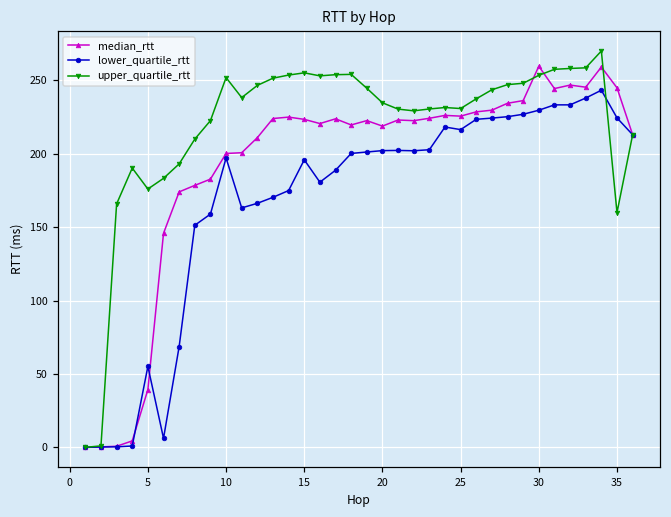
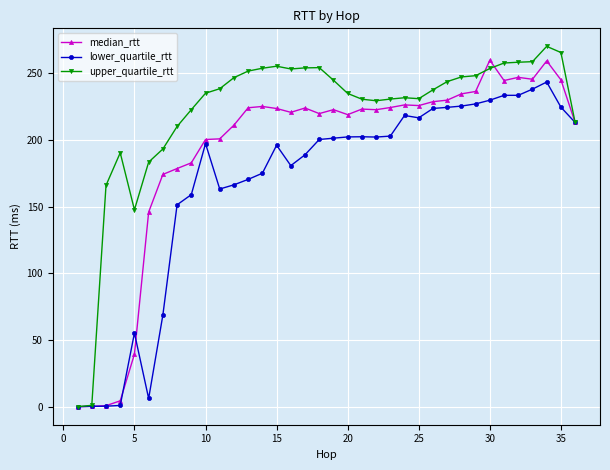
upper_quartile_rtt, 5: 176 -> 148
upper_quartile_rtt, 10: 252 -> 235
upper_quartile_rtt, 35: 160 -> 265
